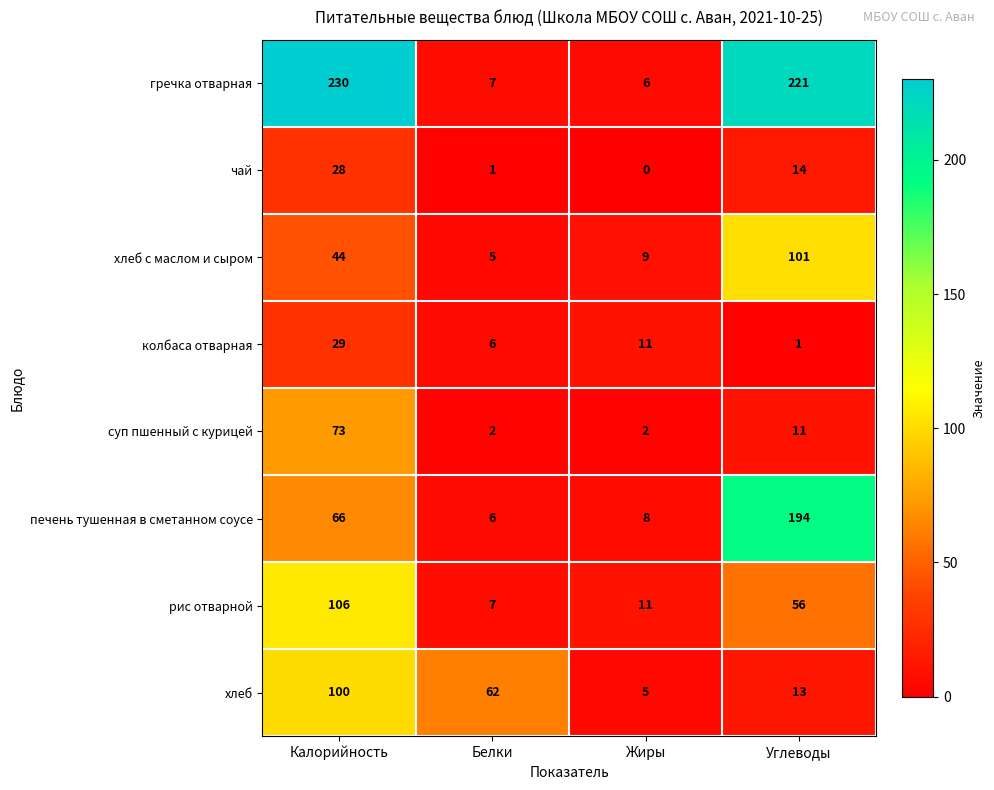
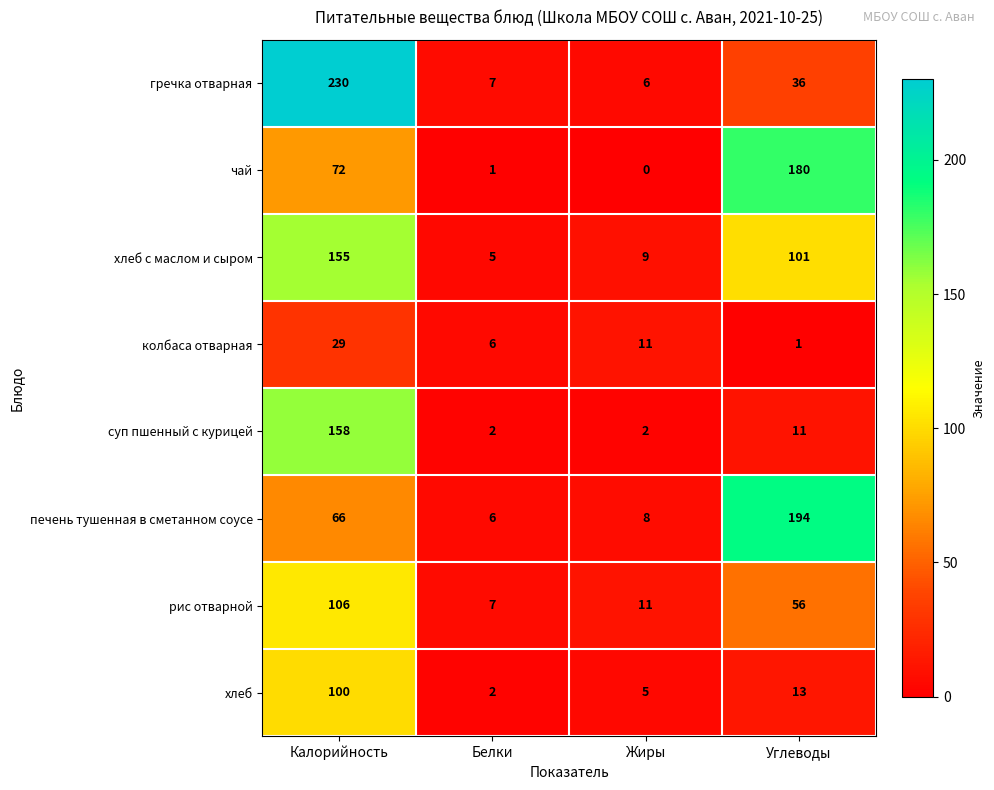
гречка отварная, Углеводы: 221 -> 36
чай, Калорийность: 28 -> 72
чай, Углеводы: 14 -> 180
хлеб с маслом и сыром, Калорийность: 44 -> 155
суп пшенный с курицей, Калорийность: 73 -> 158
хлеб, Белки: 62 -> 2
